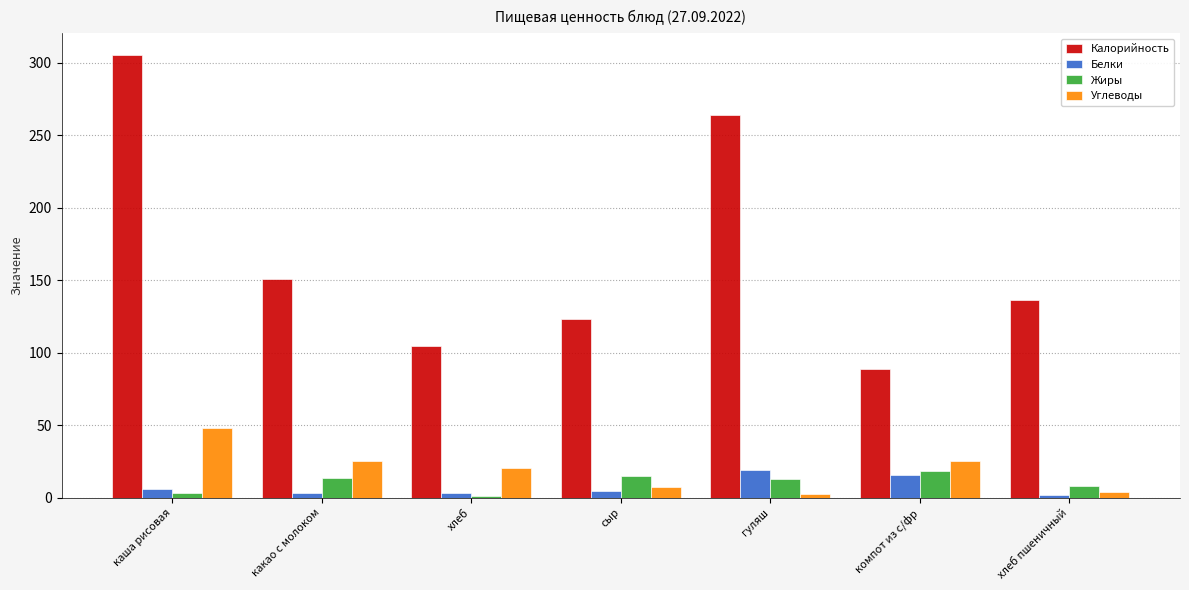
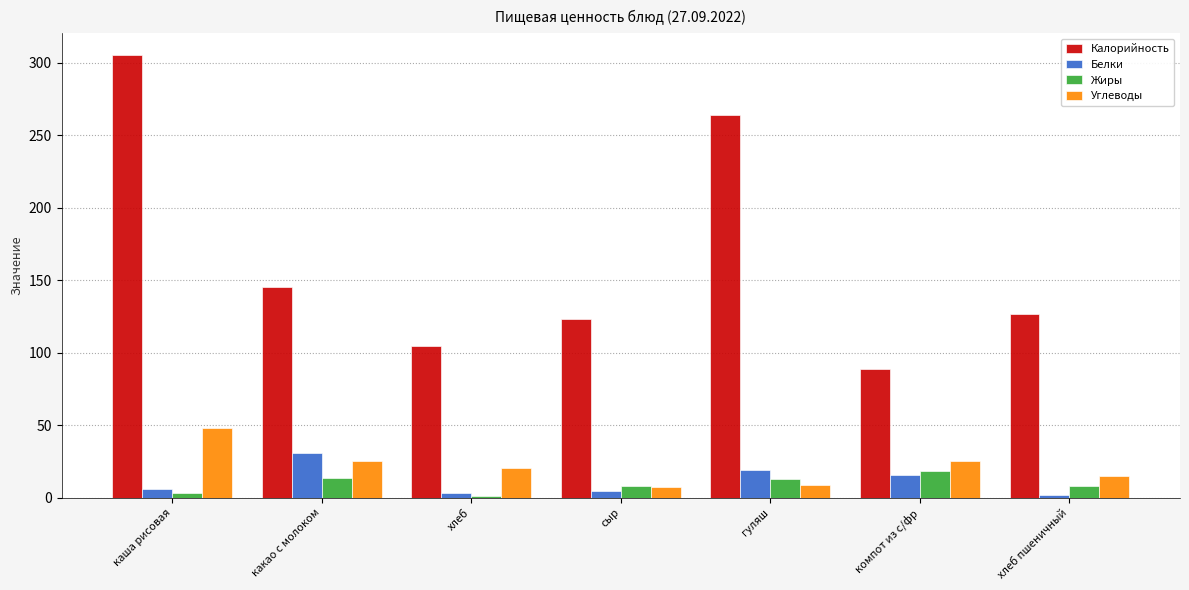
Калорийность, какао с молоком: 151 -> 145
Белки, какао с молоком: 4 -> 31
Жиры, сыр: 15 -> 8
Углеводы, гуляш: 3 -> 8
Калорийность, хлеб пшеничный: 136 -> 127
Углеводы, хлеб пшеничный: 4 -> 15
